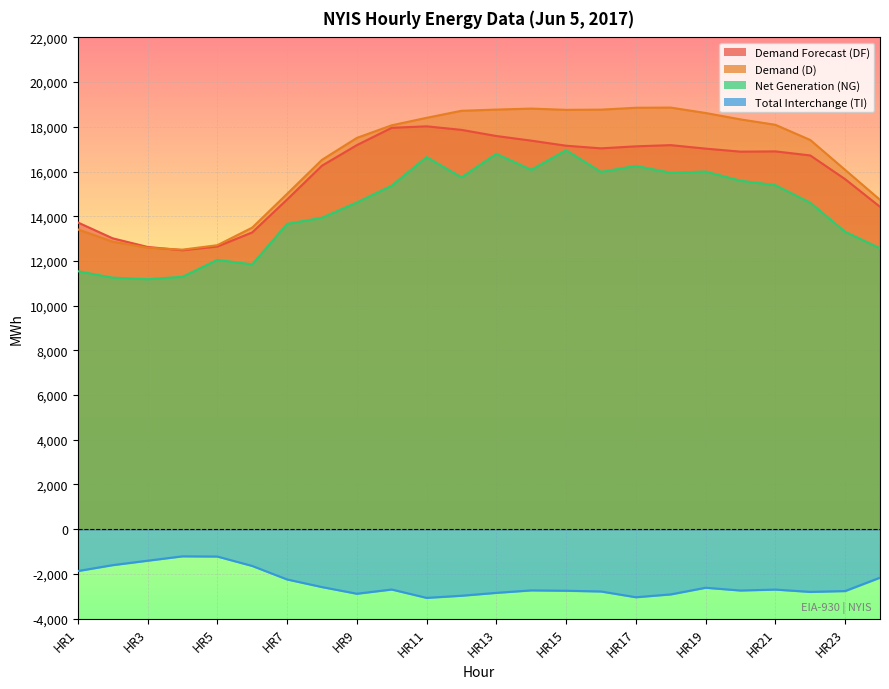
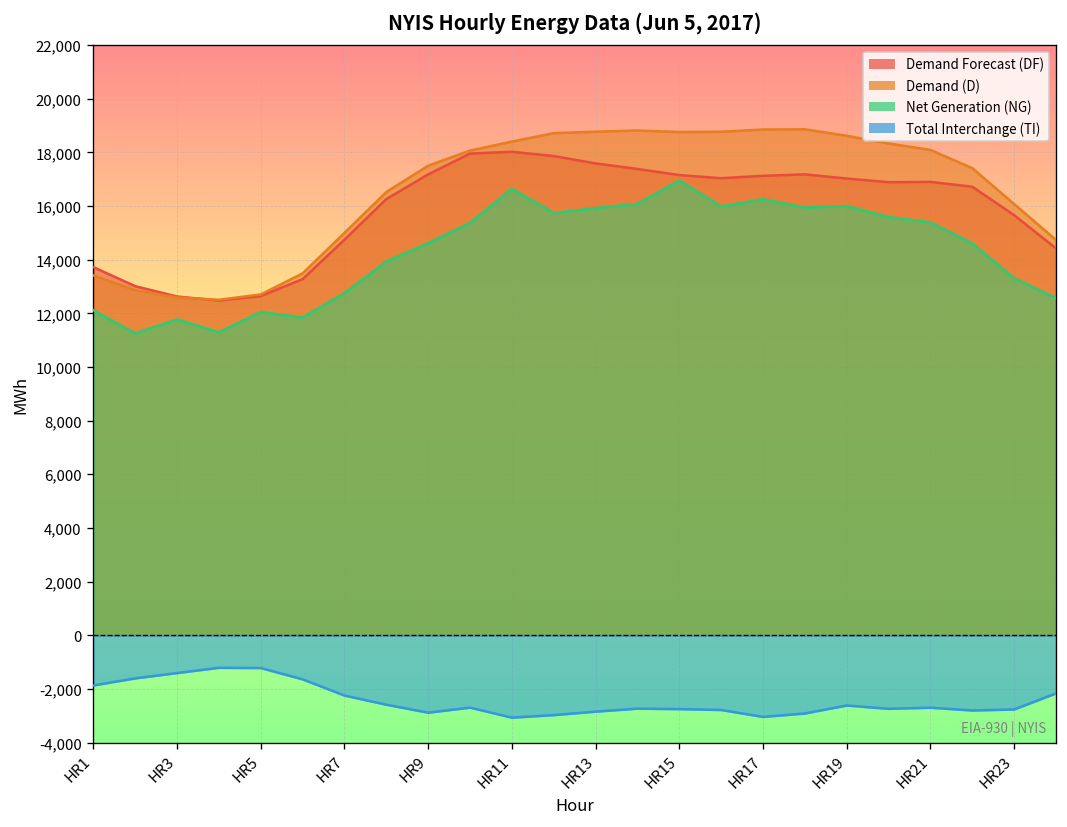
Net Generation (NG), HR1: 11,500 -> 12,100
Net Generation (NG), HR3: 11,200 -> 11,800
Net Generation (NG), HR7: 13,700 -> 12,800
Net Generation (NG), HR13: 16,800 -> 15,900
